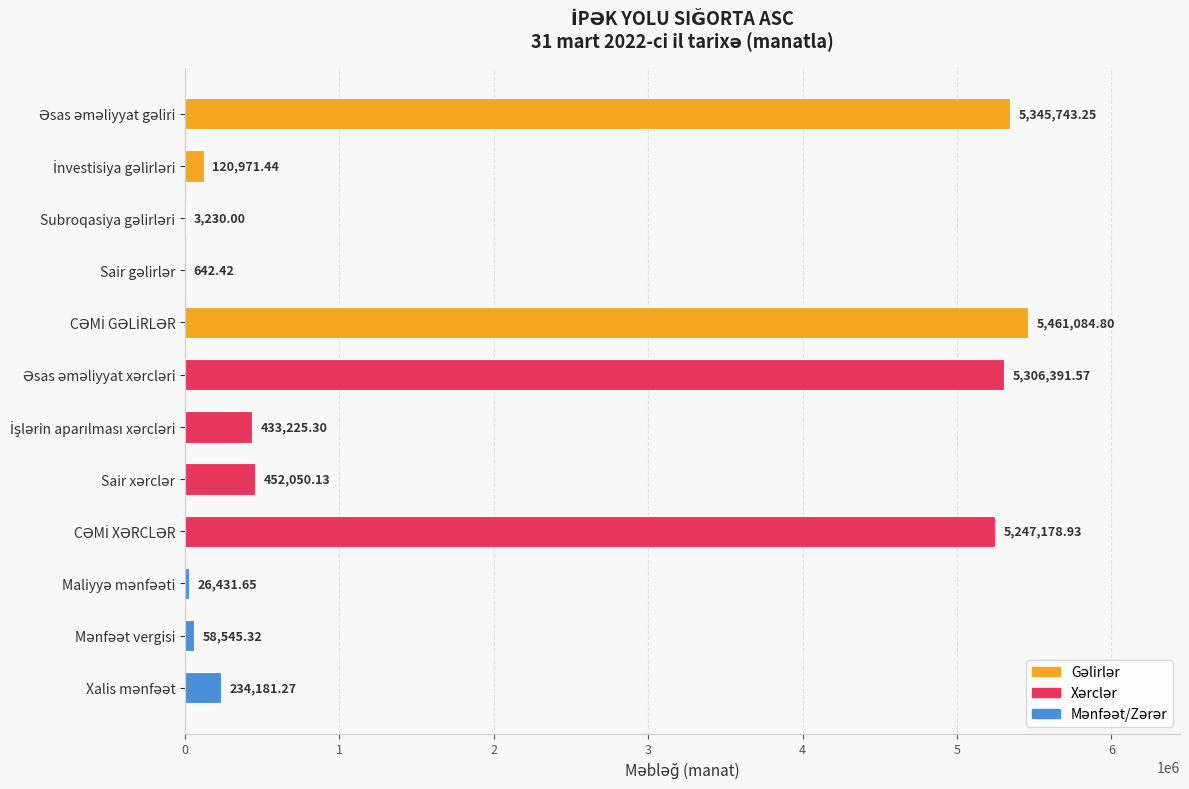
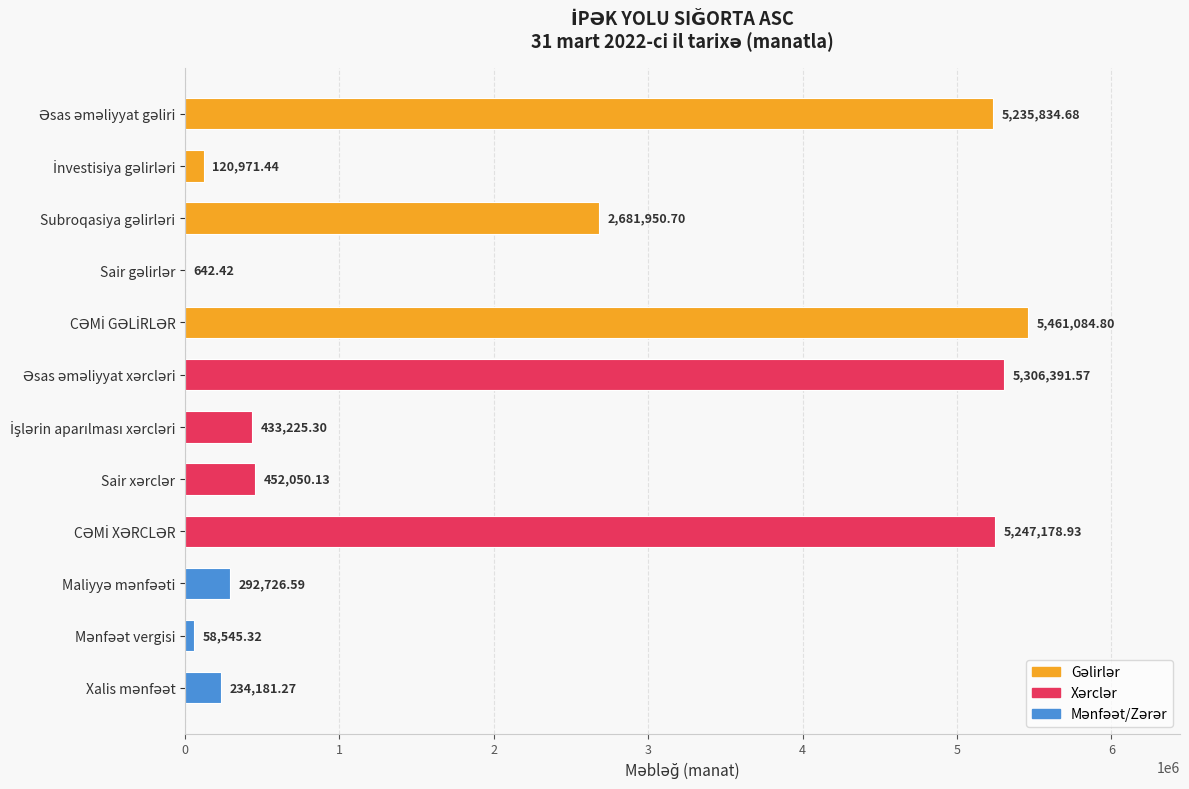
Əsas əməliyyat gəliri: 5,345,743.25 -> 5,235,834.68
Subroqasiya gəlirləri: 3,230.00 -> 2,681,950.70
Maliyyə mənfəəti: 26,431.65 -> 292,726.59
